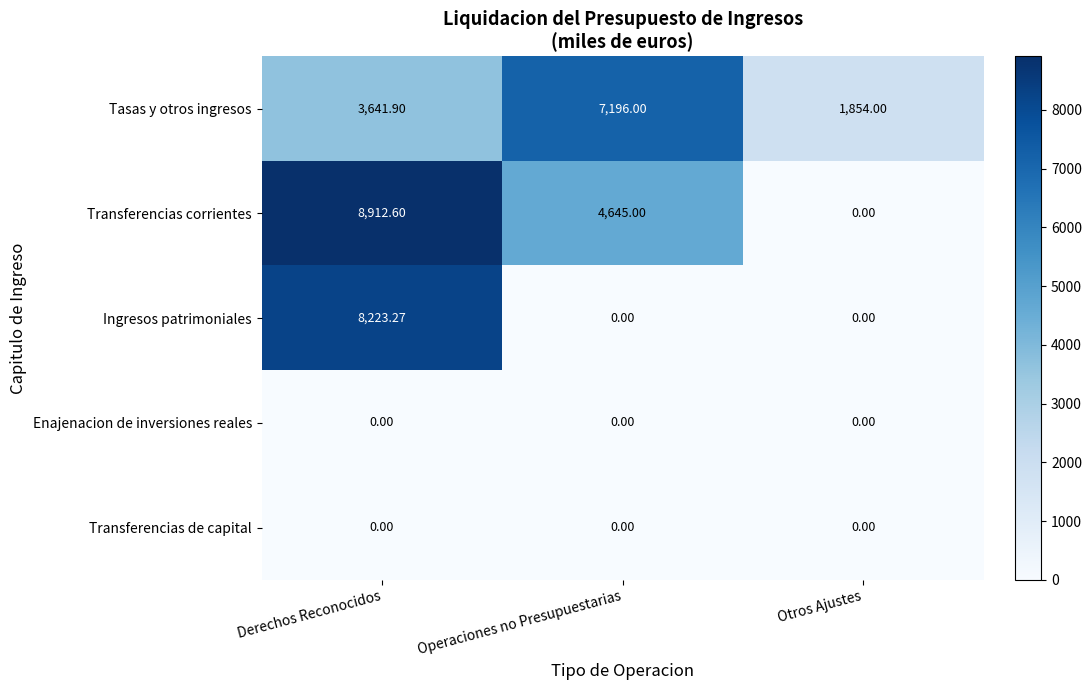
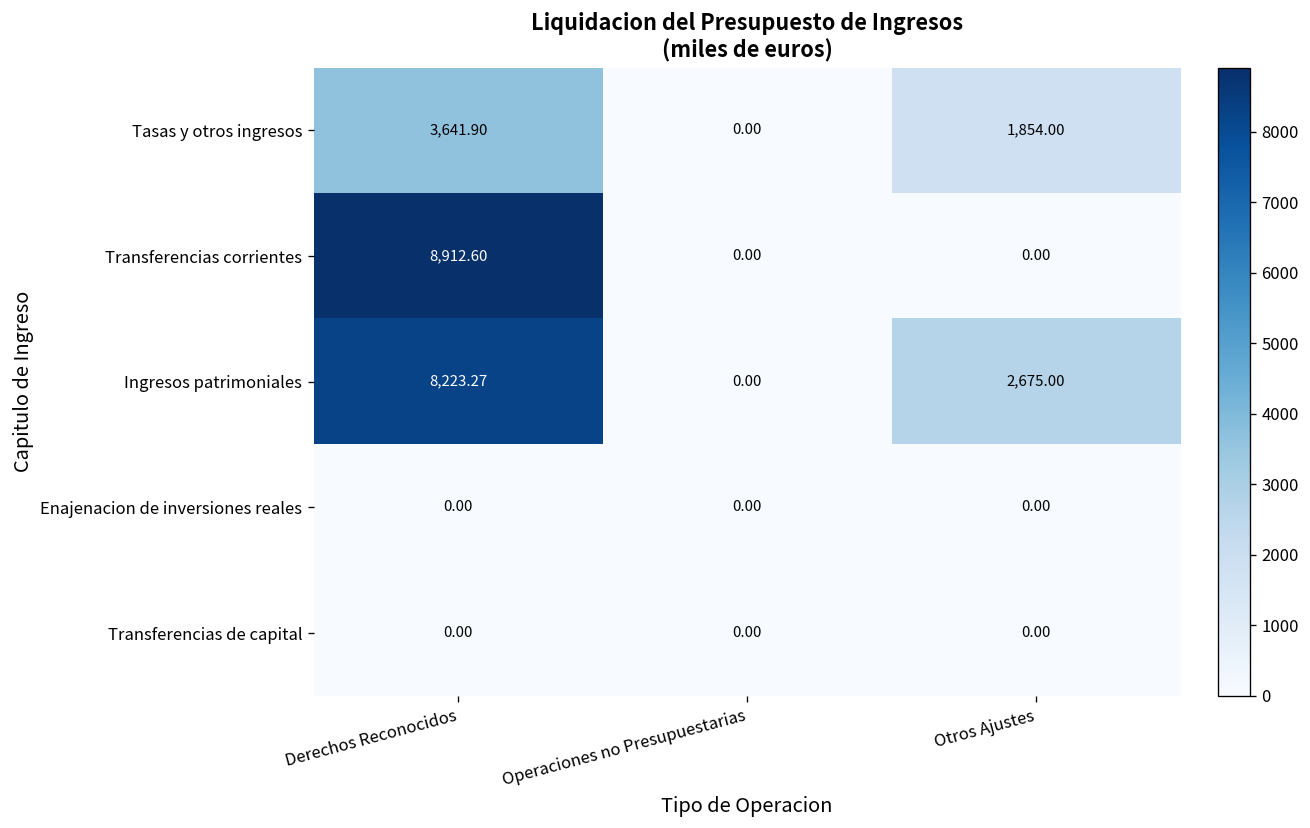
Tasas y otros ingresos, Operaciones no Presupuestarias: 7,196.00 -> 0.00
Transferencias corrientes, Operaciones no Presupuestarias: 4,645.00 -> 0.00
Ingresos patrimoniales, Otros Ajustes: 0.00 -> 2,675.00
